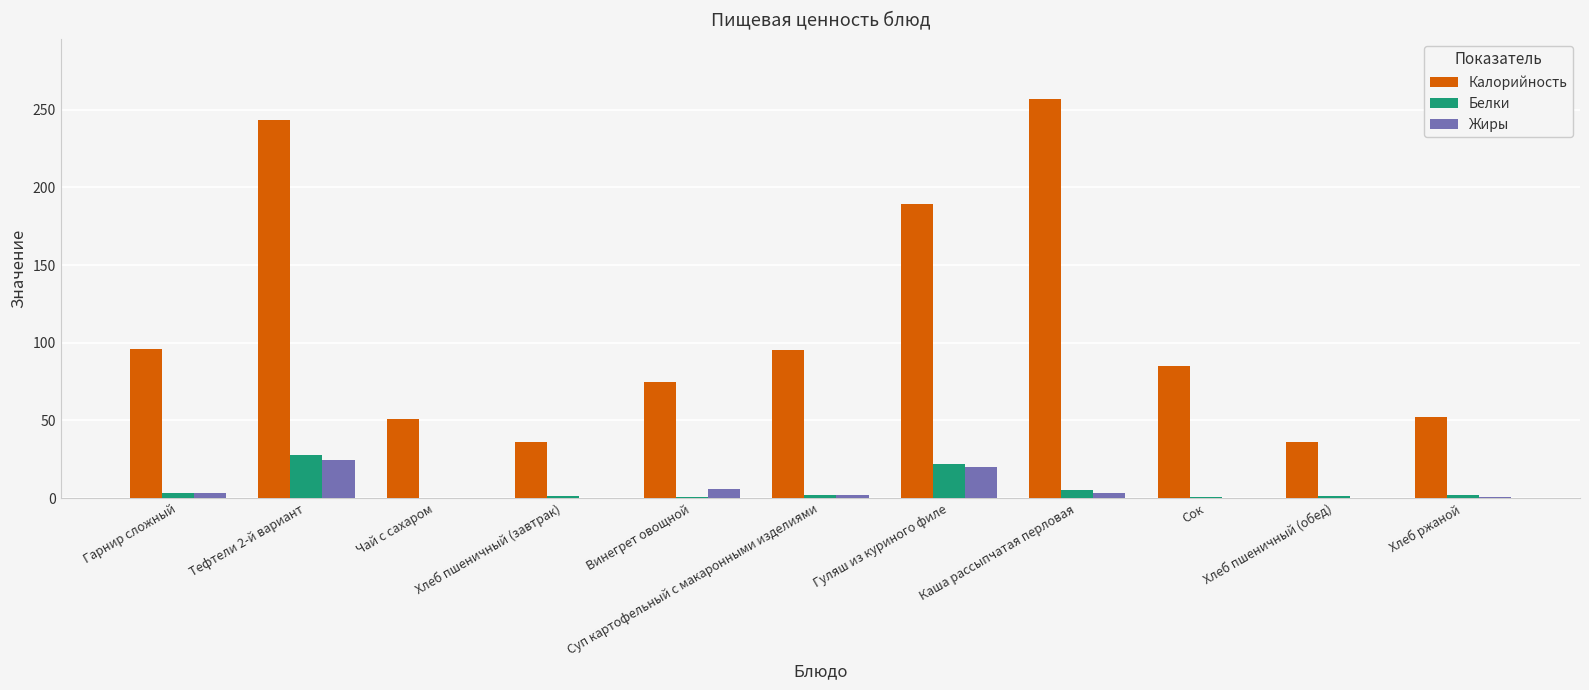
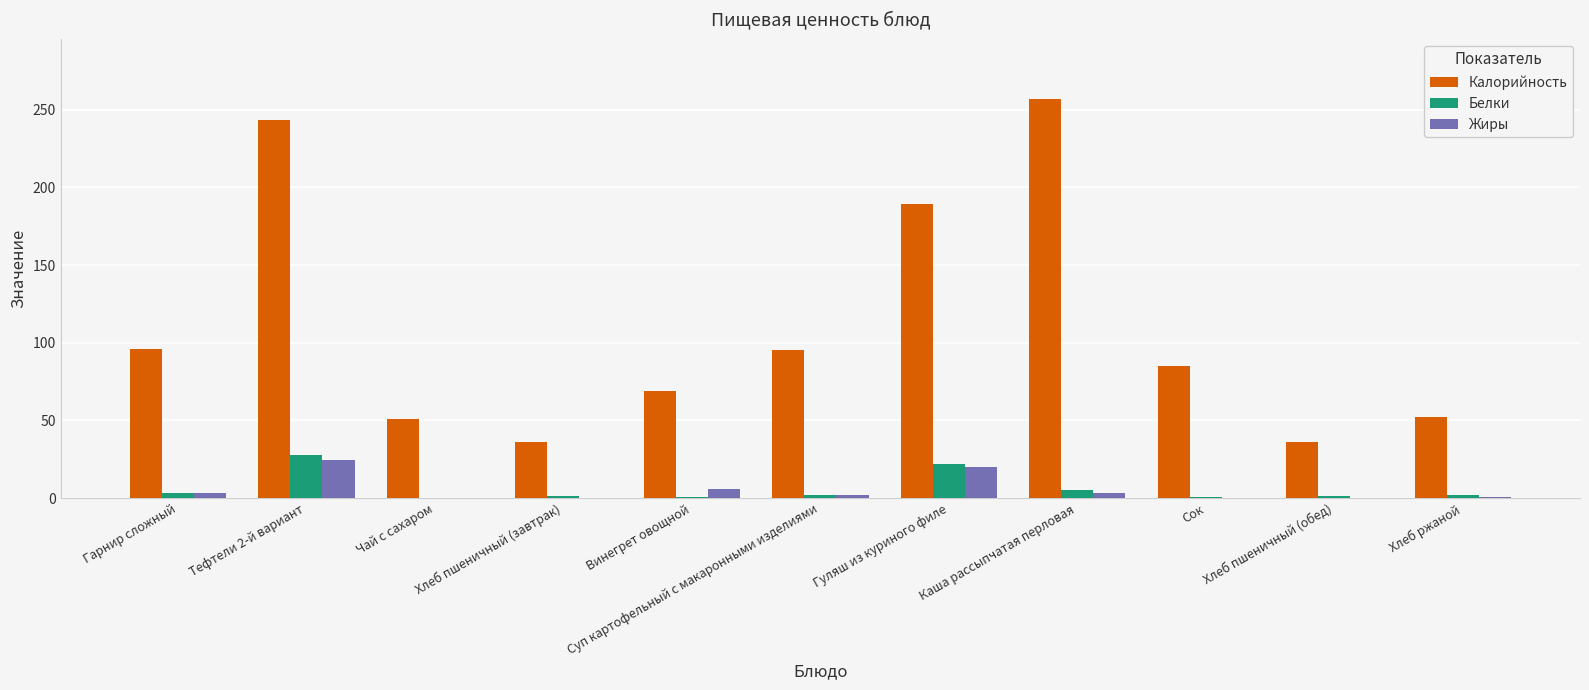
Калорийность, Винегрет овощной: 75 -> 69
